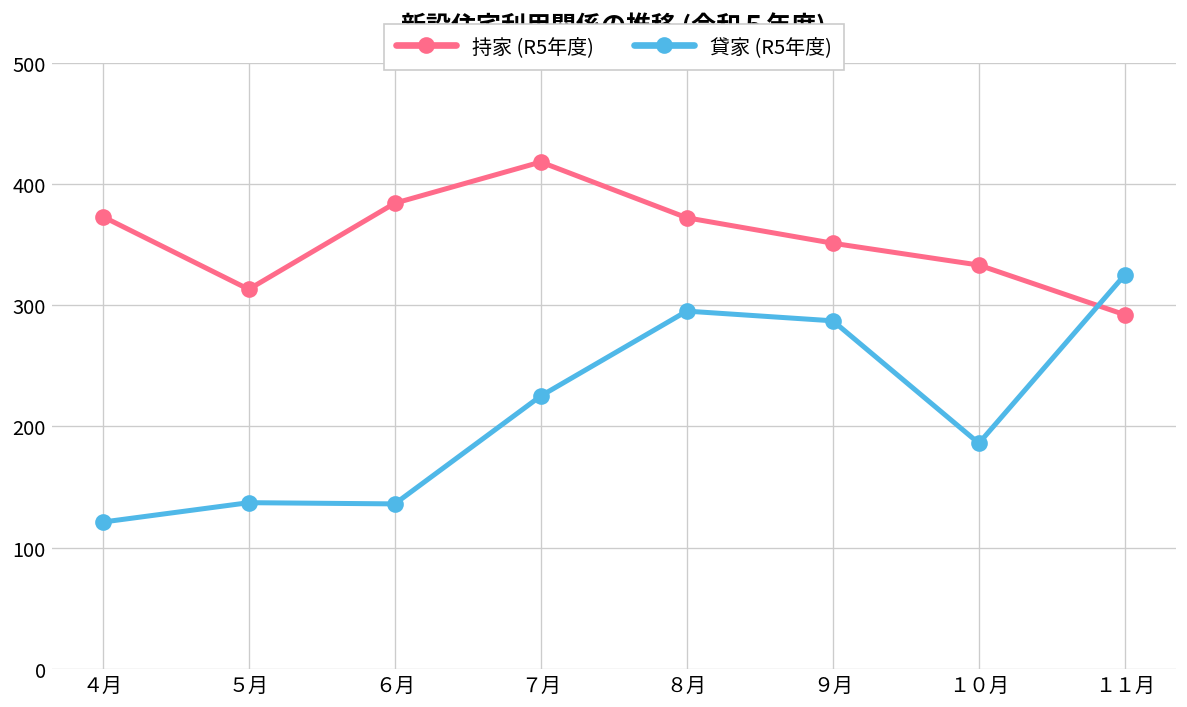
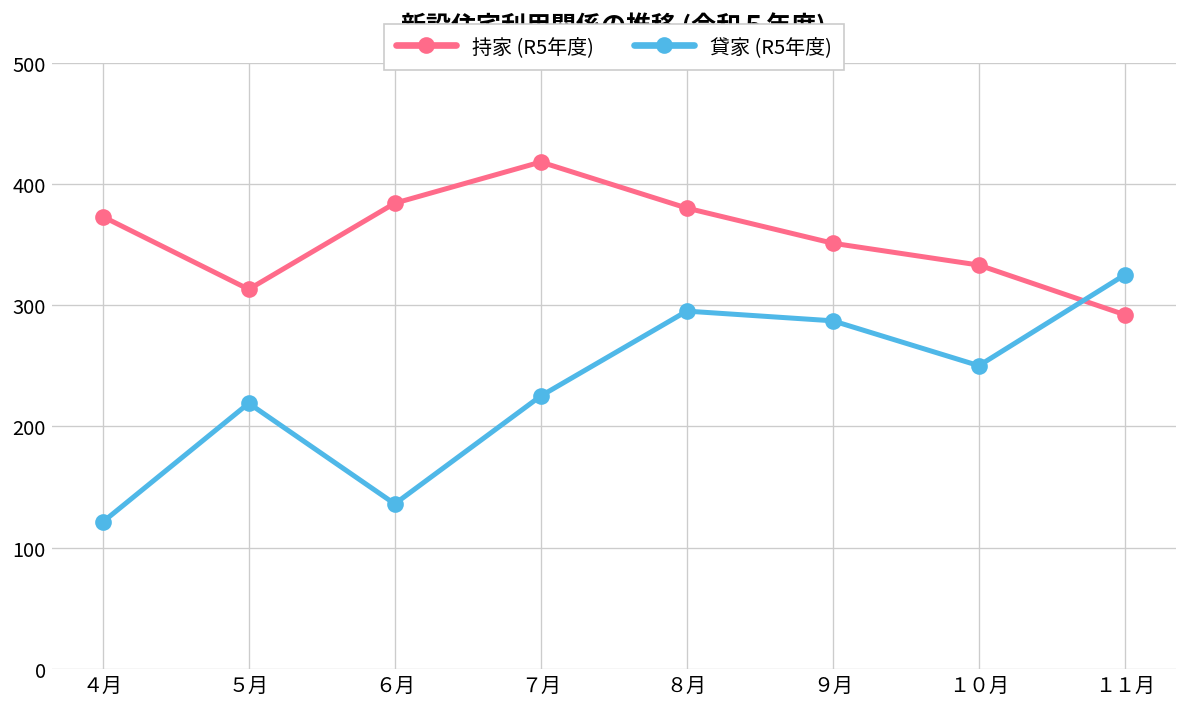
貸家 (R5年度), ５月: 137 -> 219
持家 (R5年度), ８月: 372 -> 380
貸家 (R5年度), １０月: 186 -> 250
